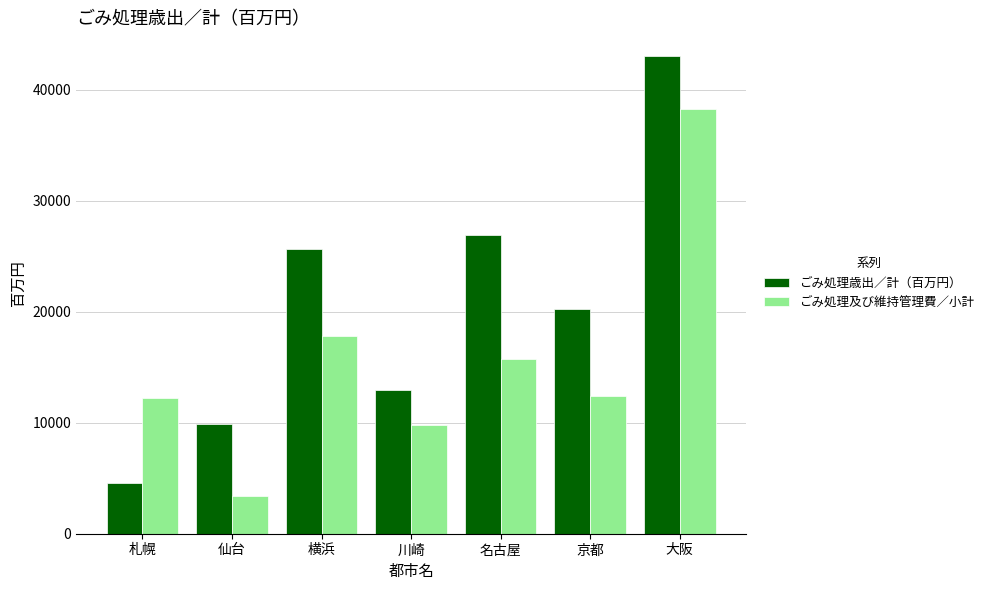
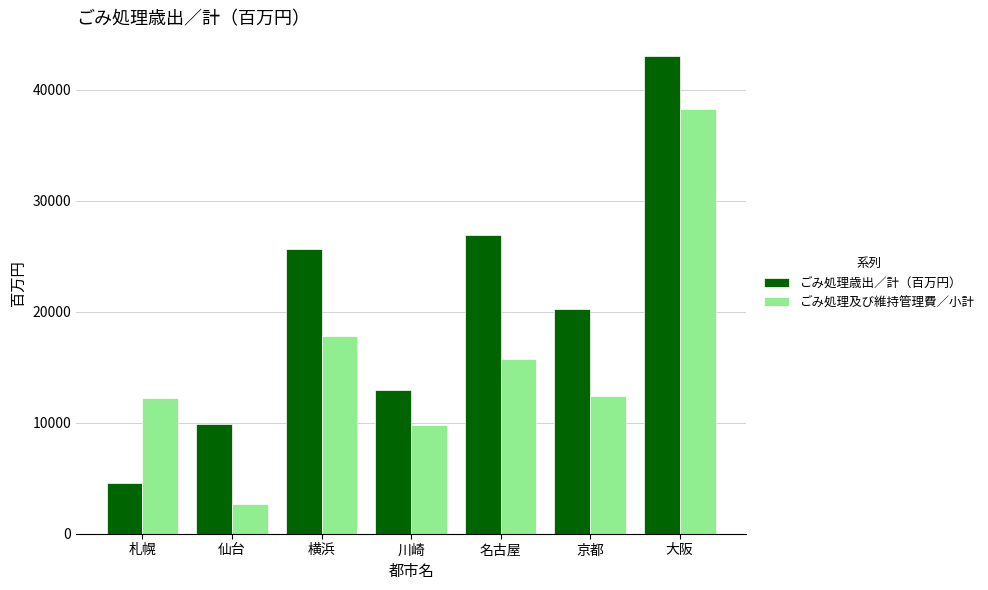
ごみ処理及び維持管理費／小計, 仙台: 3400 -> 2700
